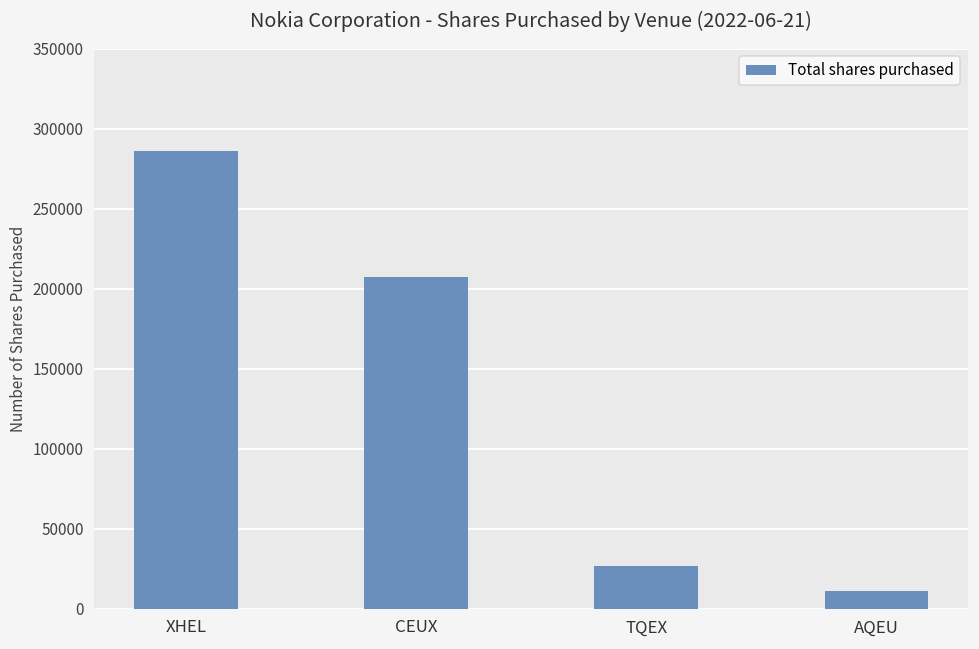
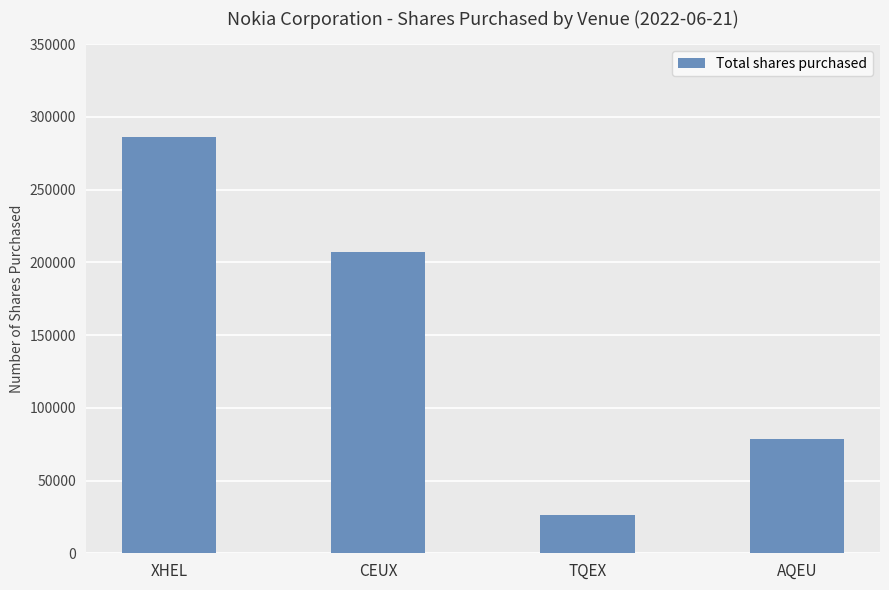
AQEU: 11000 -> 79000
